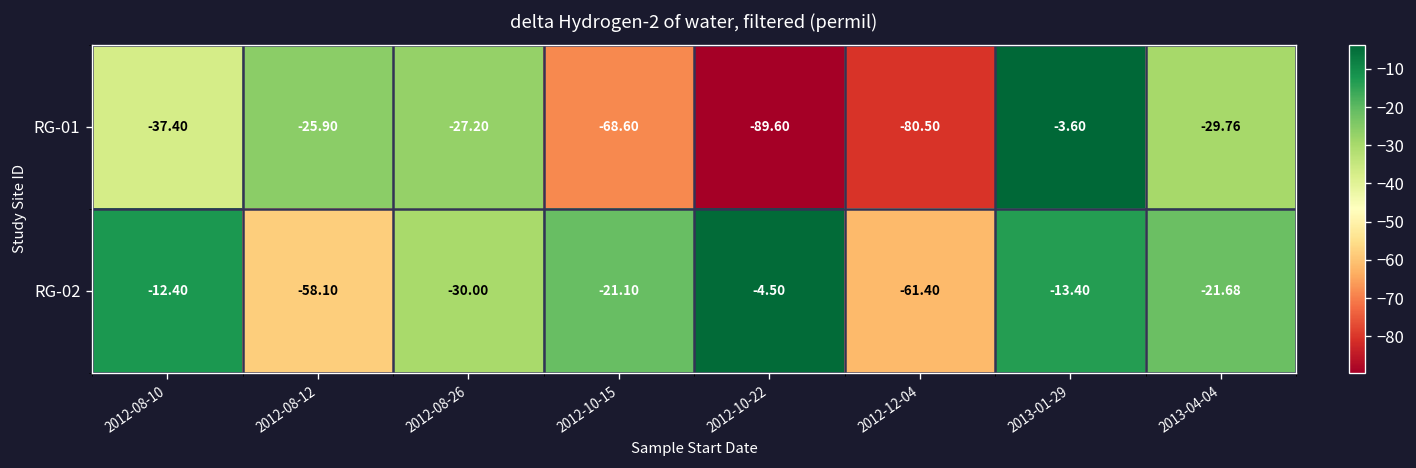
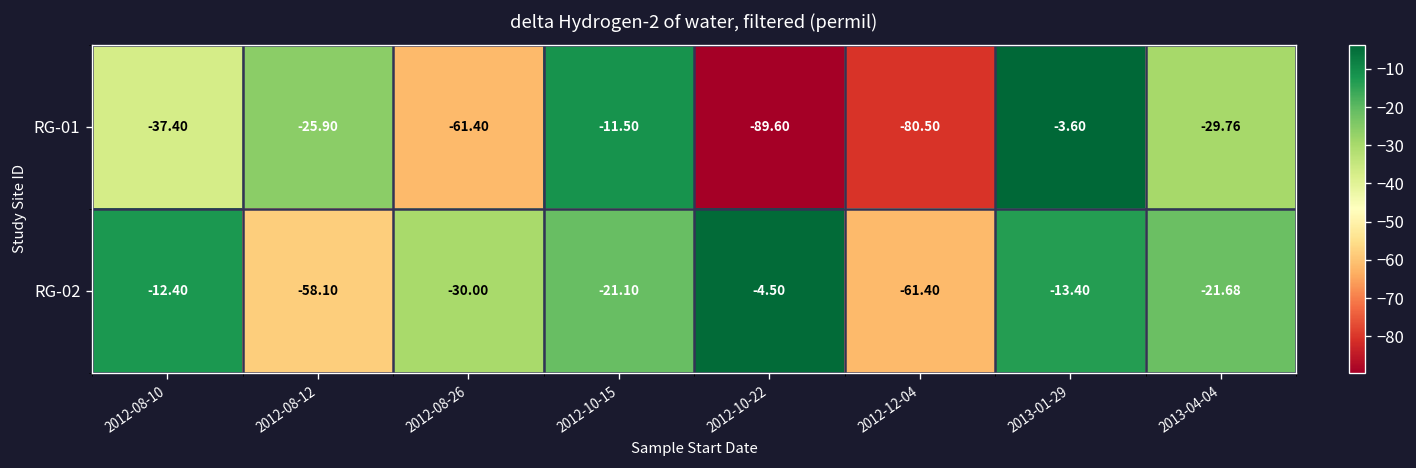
RG-01, 2012-08-26: -27.20 -> -61.40
RG-01, 2012-10-15: -68.60 -> -11.50
